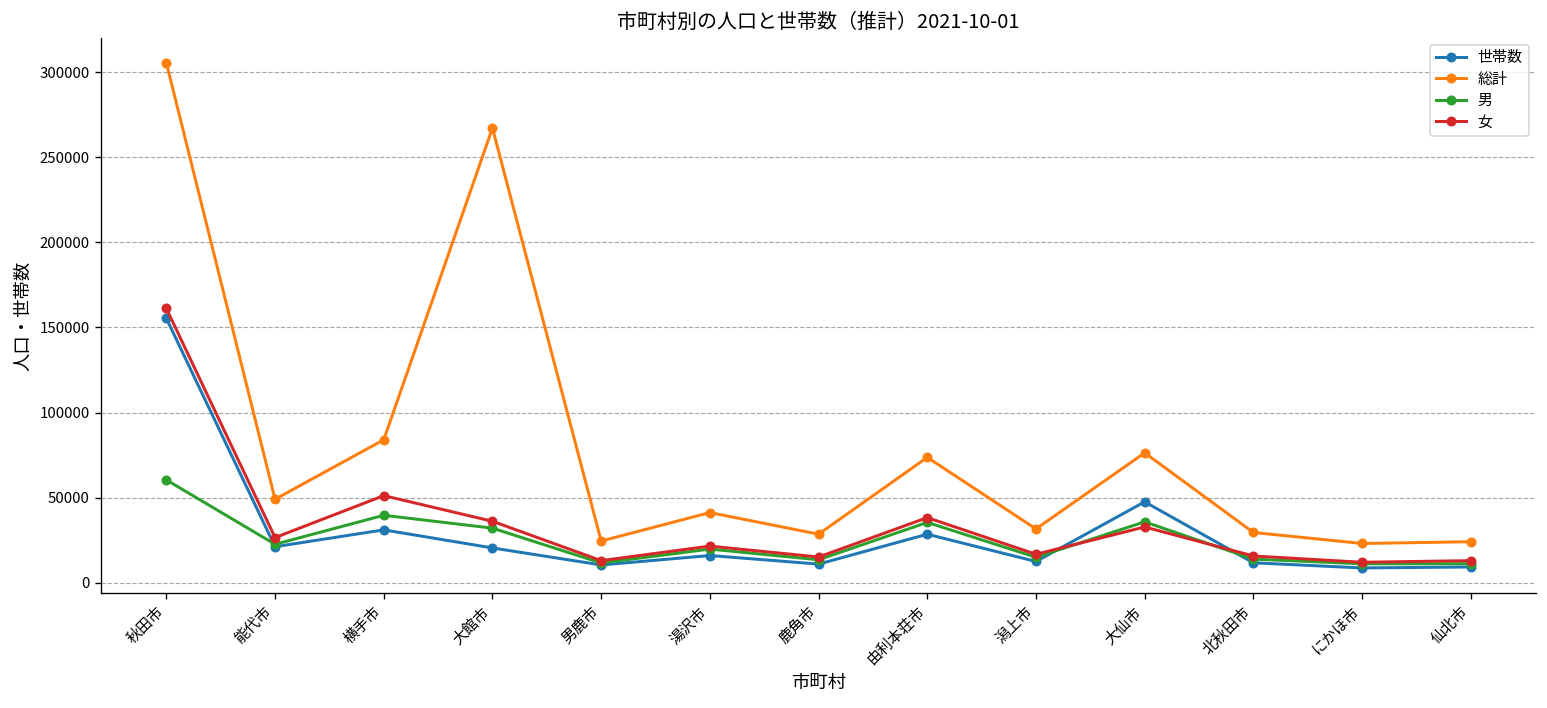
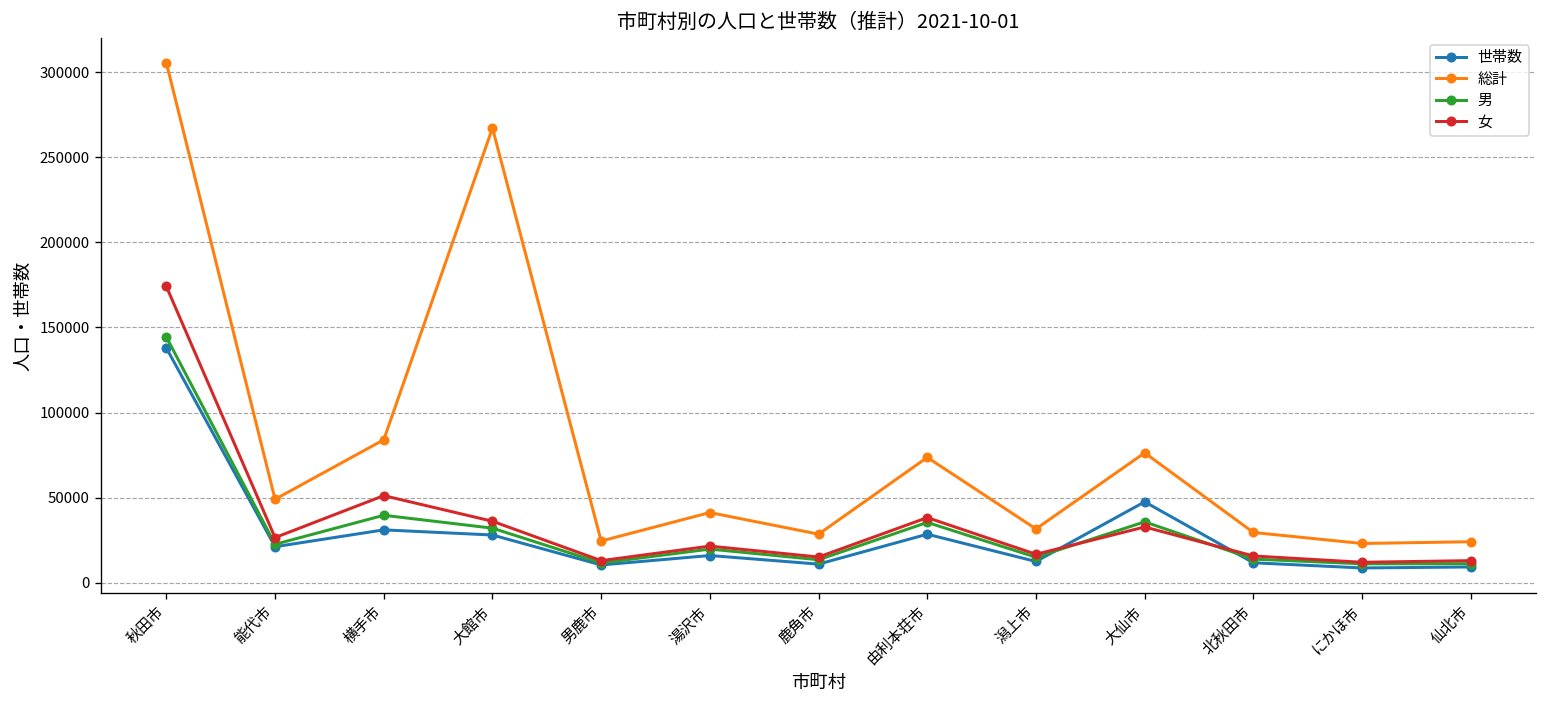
世帯数, 秋田市: 155000 -> 138000
男, 秋田市: 60000 -> 144000
女, 秋田市: 161000 -> 174000
世帯数, 大館市: 20000 -> 28000
